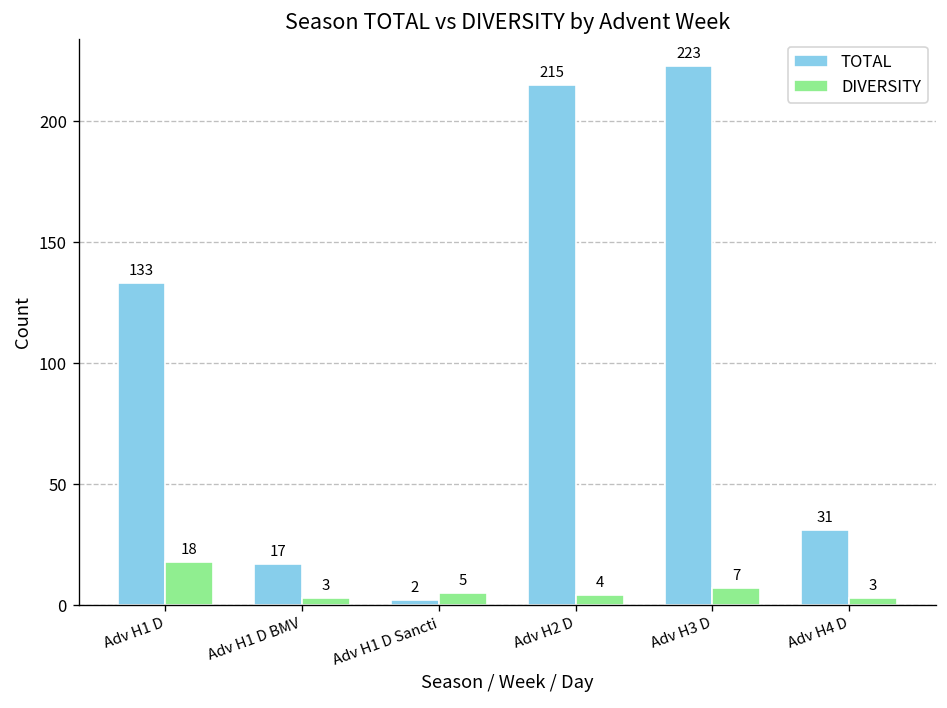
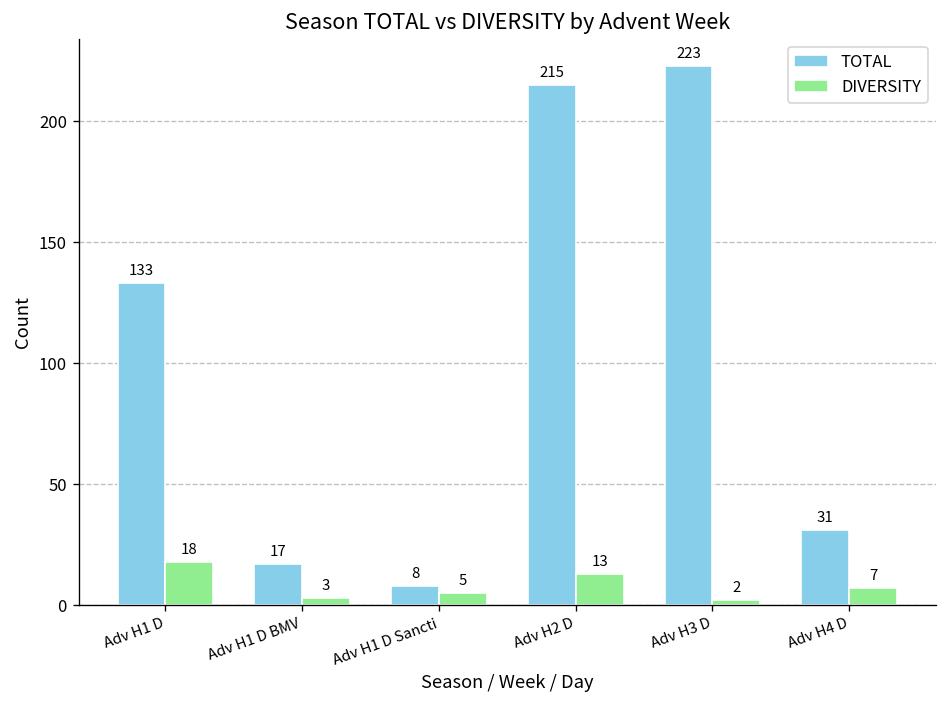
TOTAL, Adv H1 D Sancti: 2 -> 8
DIVERSITY, Adv H2 D: 4 -> 13
DIVERSITY, Adv H3 D: 7 -> 2
DIVERSITY, Adv H4 D: 3 -> 7
